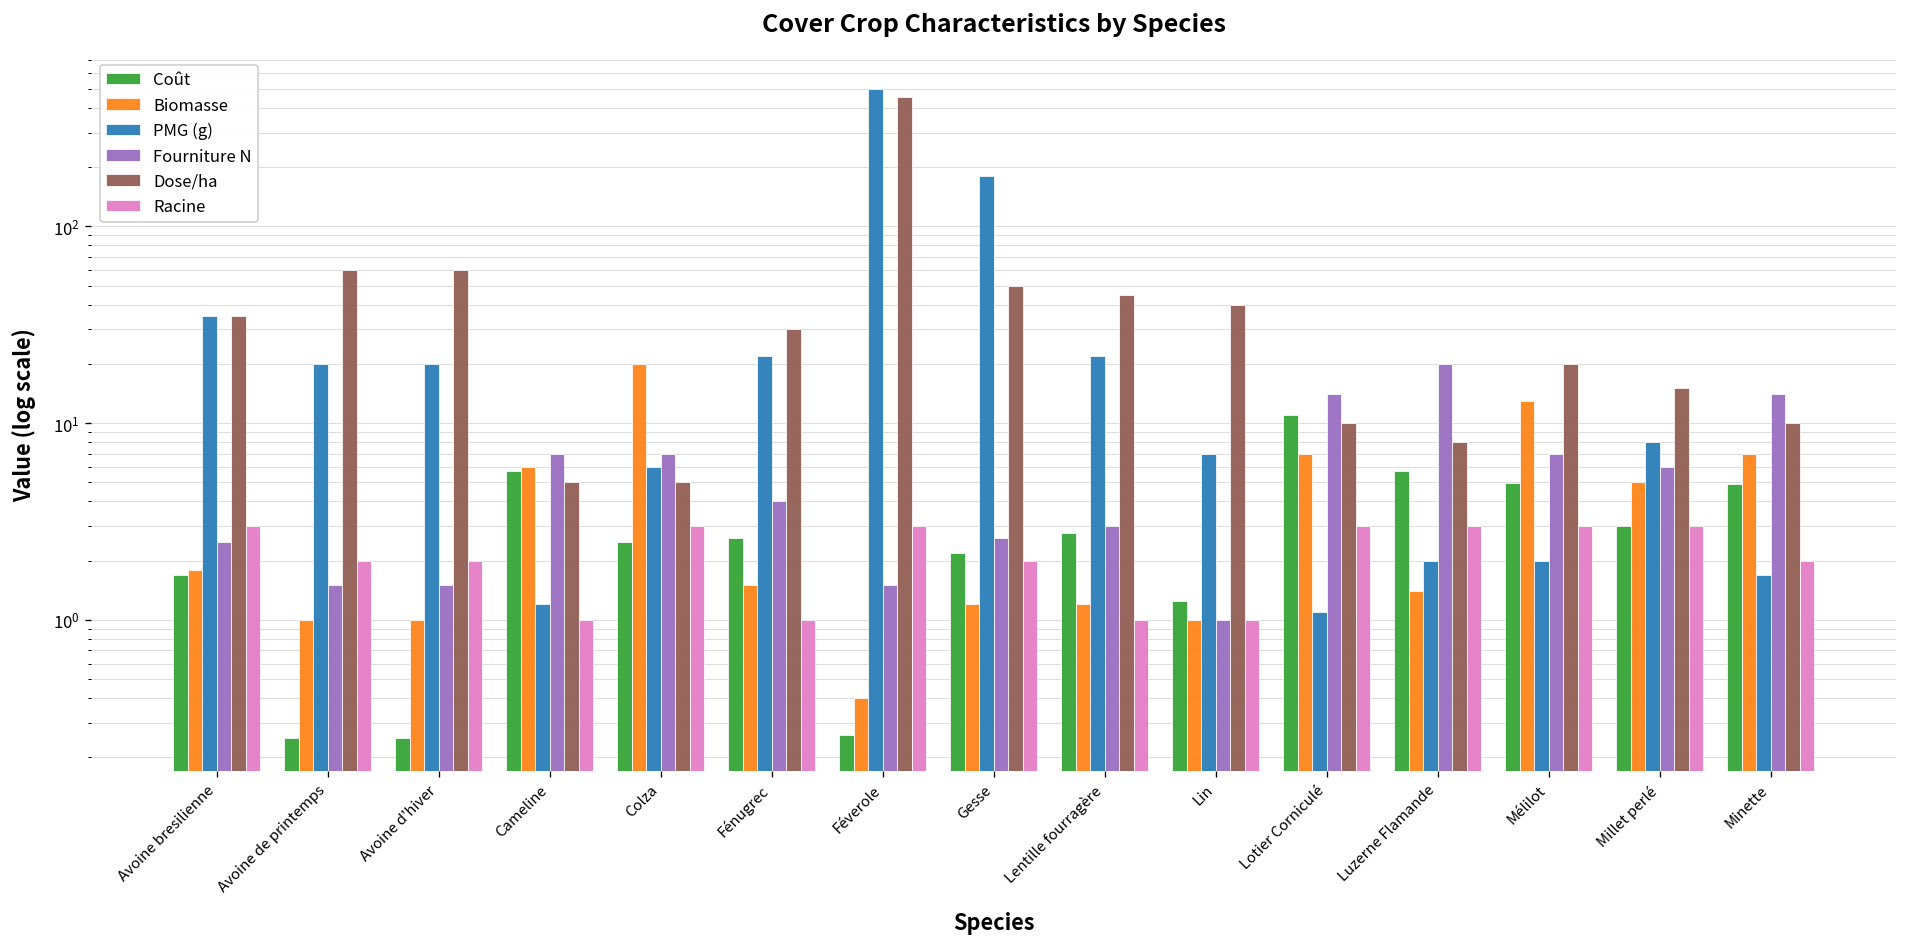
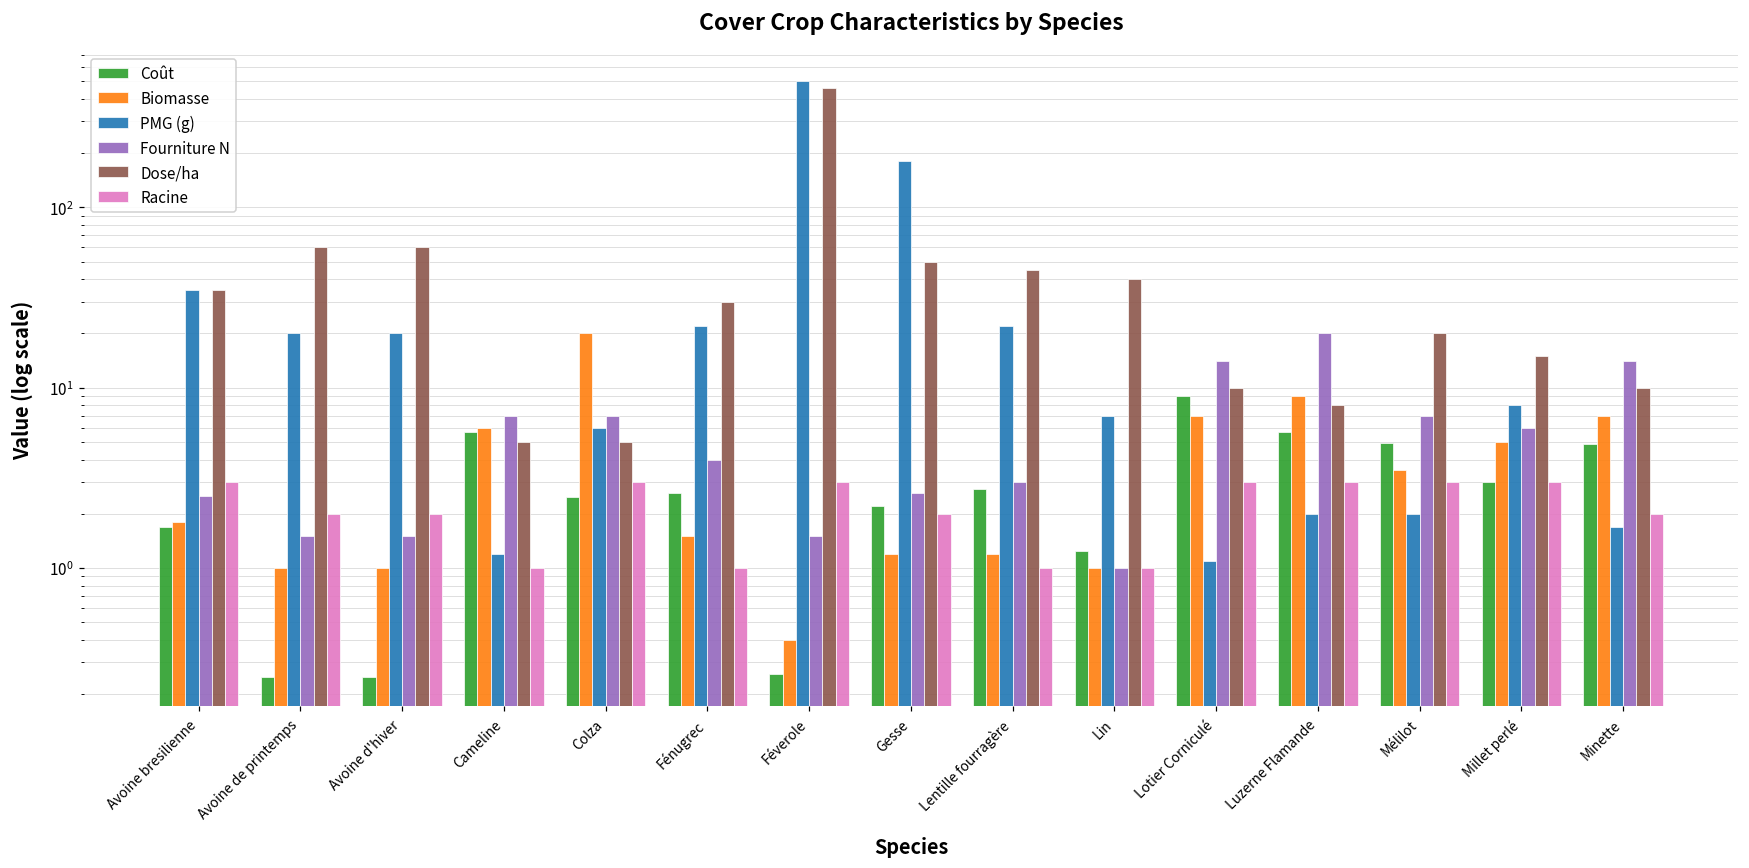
Coût, Lotier Corniculé: 11 -> 9
Biomasse, Luzerne Flamande: 1.4 -> 9
Biomasse, Mélilot: 13 -> 3.5
